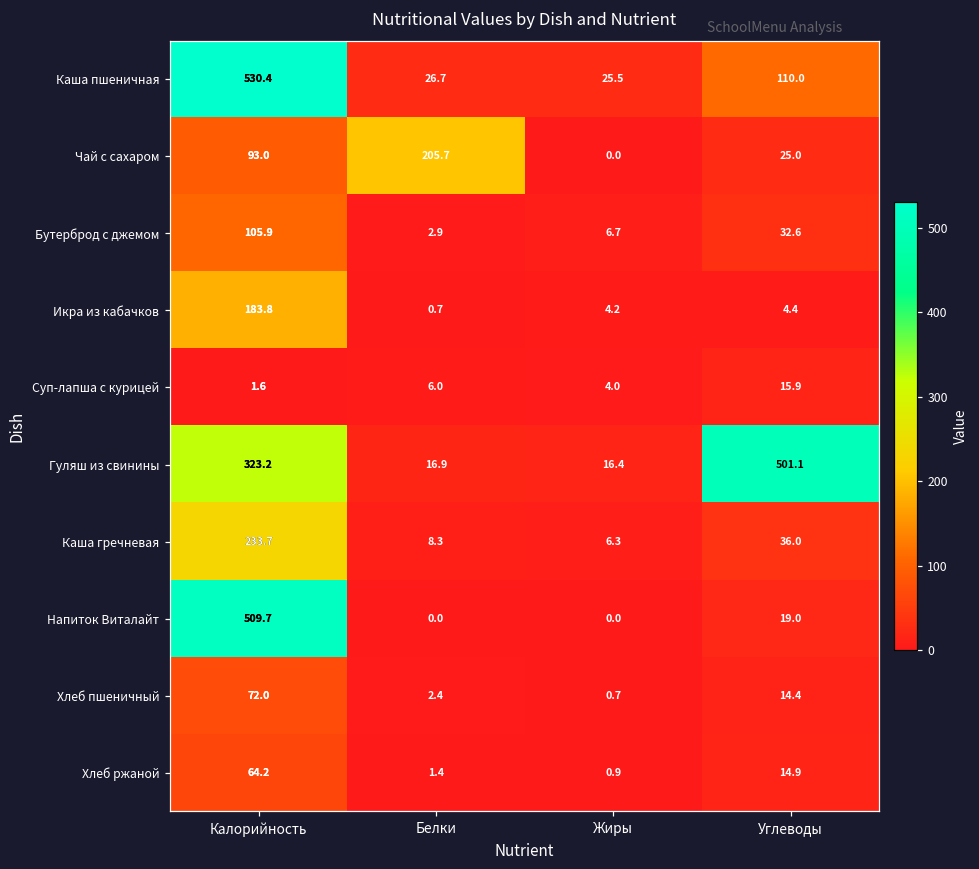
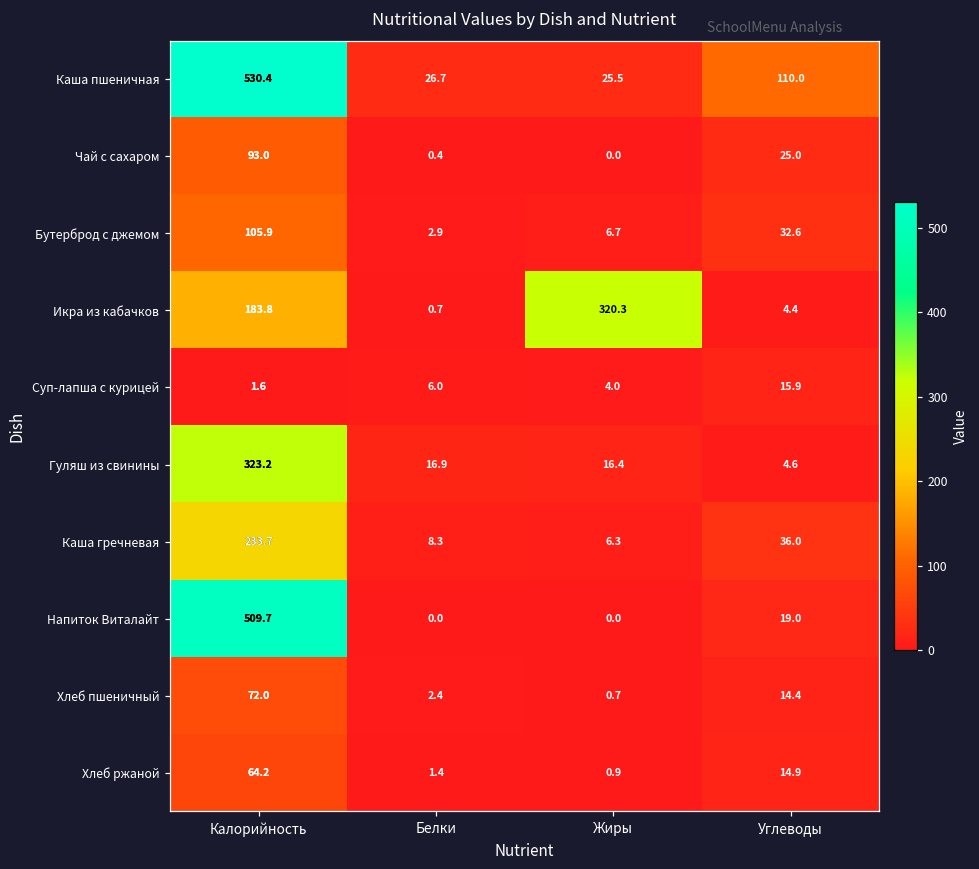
Чай с сахаром, Белки: 205.7 -> 0.4
Икра из кабачков, Жиры: 4.2 -> 320.3
Гуляш из свинины, Углеводы: 501.1 -> 4.6
